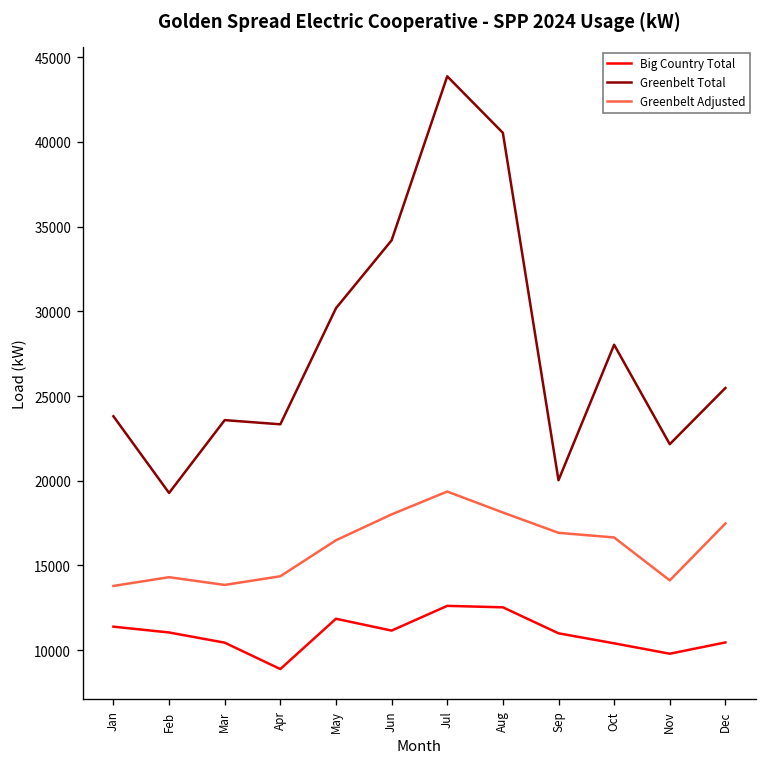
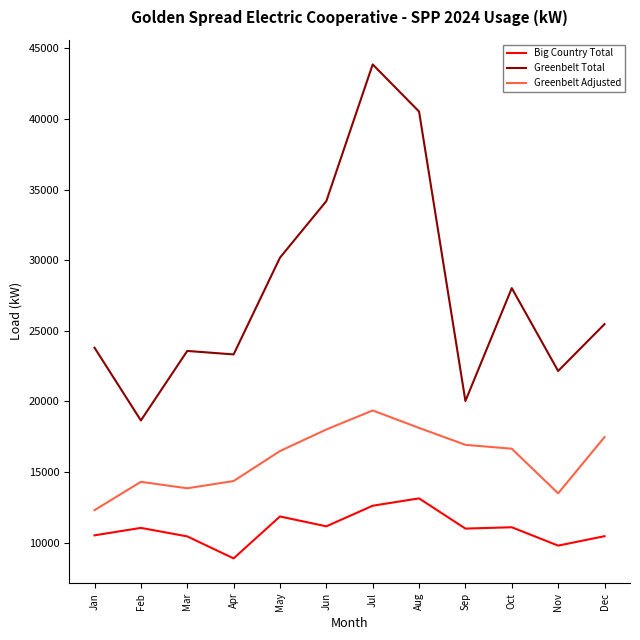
Big Country Total, Jan: 11400 -> 10500
Greenbelt Adjusted, Jan: 13800 -> 12300
Greenbelt Total, Feb: 19300 -> 18700
Big Country Total, Aug: 12500 -> 13100
Big Country Total, Oct: 10400 -> 11100
Greenbelt Adjusted, Nov: 14100 -> 13500
